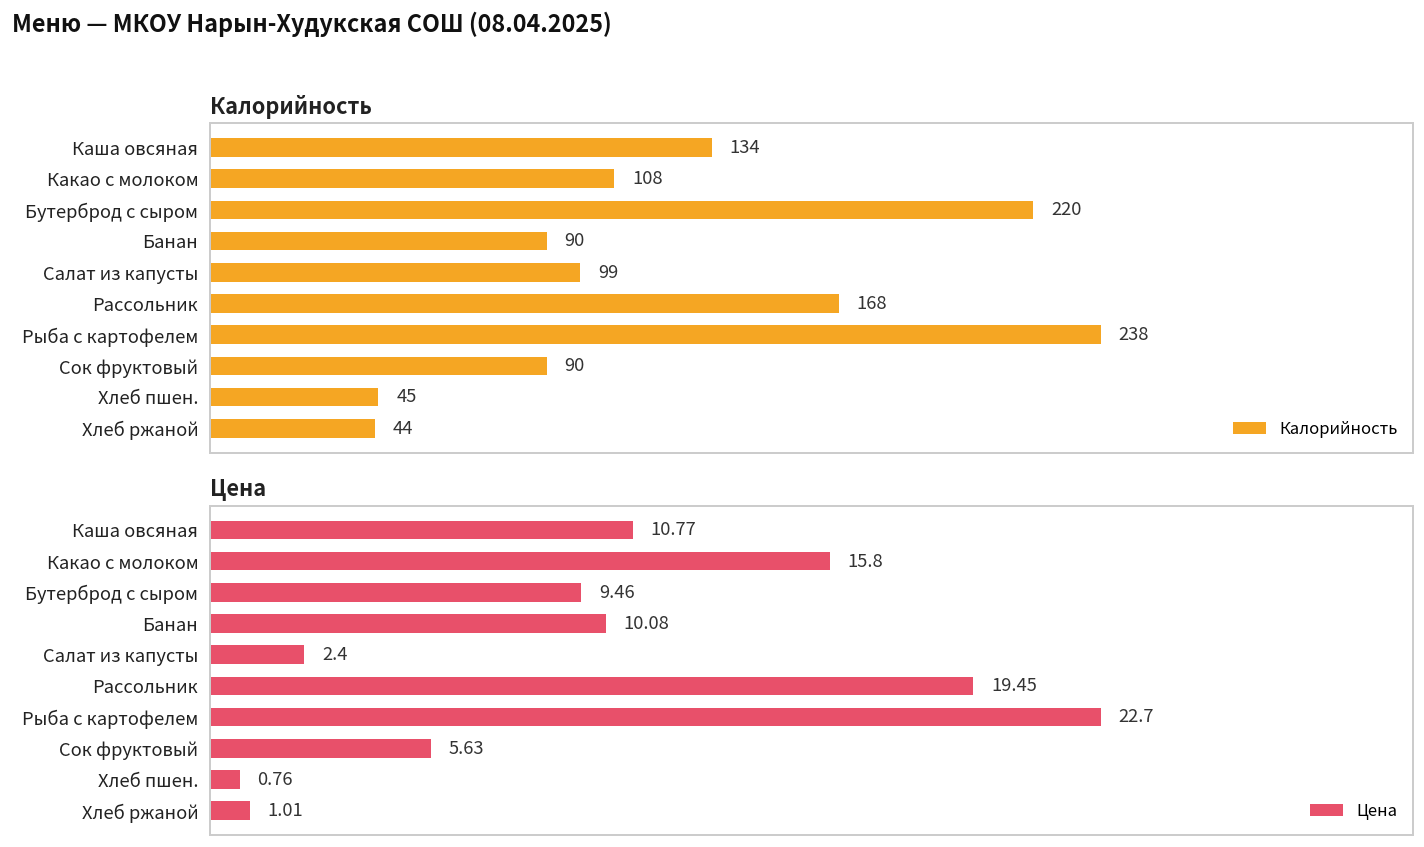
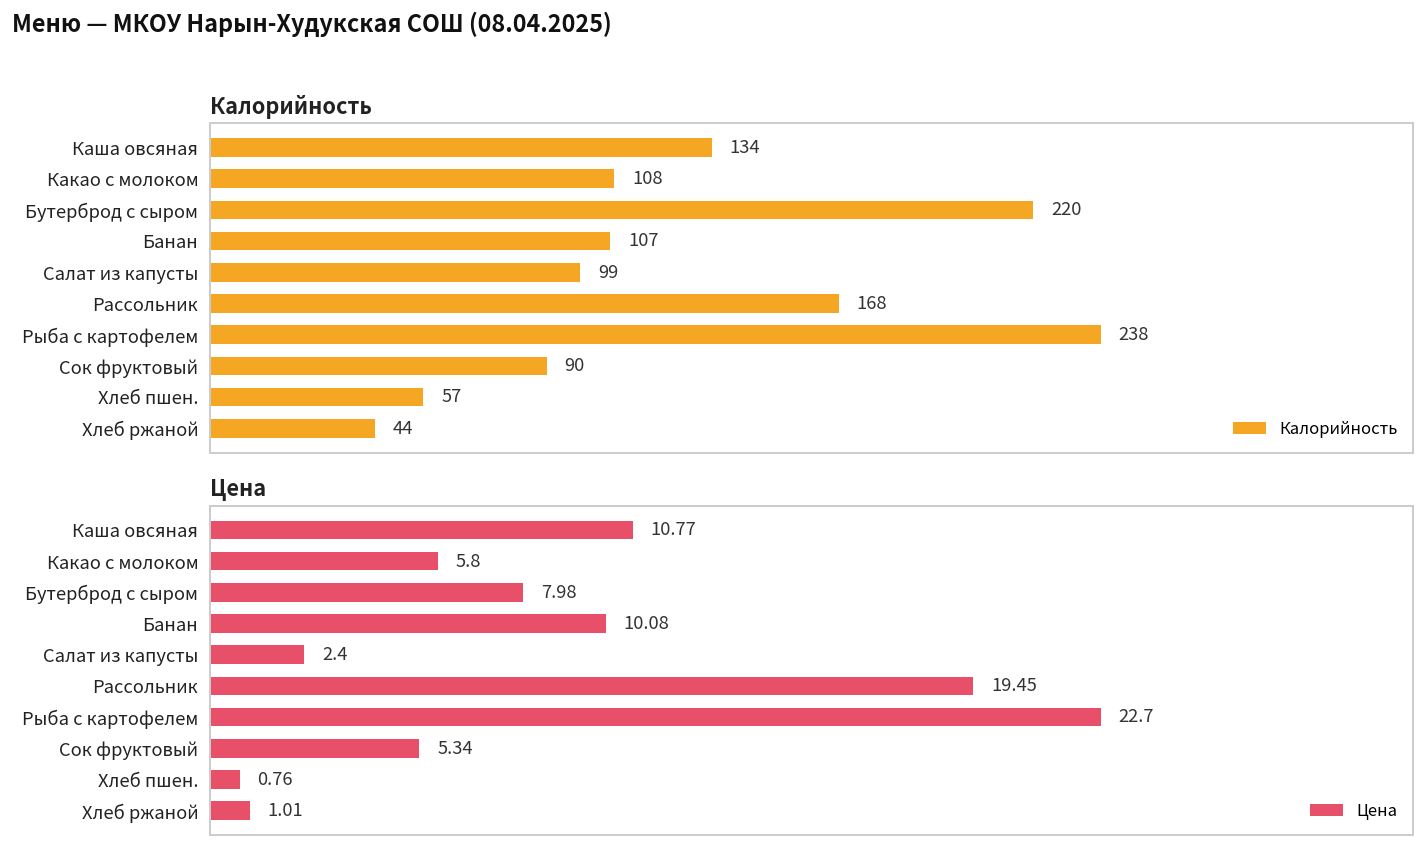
Калорийность, Банан: 90 -> 107
Калорийность, Хлеб пшен.: 45 -> 57
Цена, Какао с молоком: 15.8 -> 5.8
Цена, Бутерброд с сыром: 9.46 -> 7.98
Цена, Сок фруктовый: 5.63 -> 5.34
